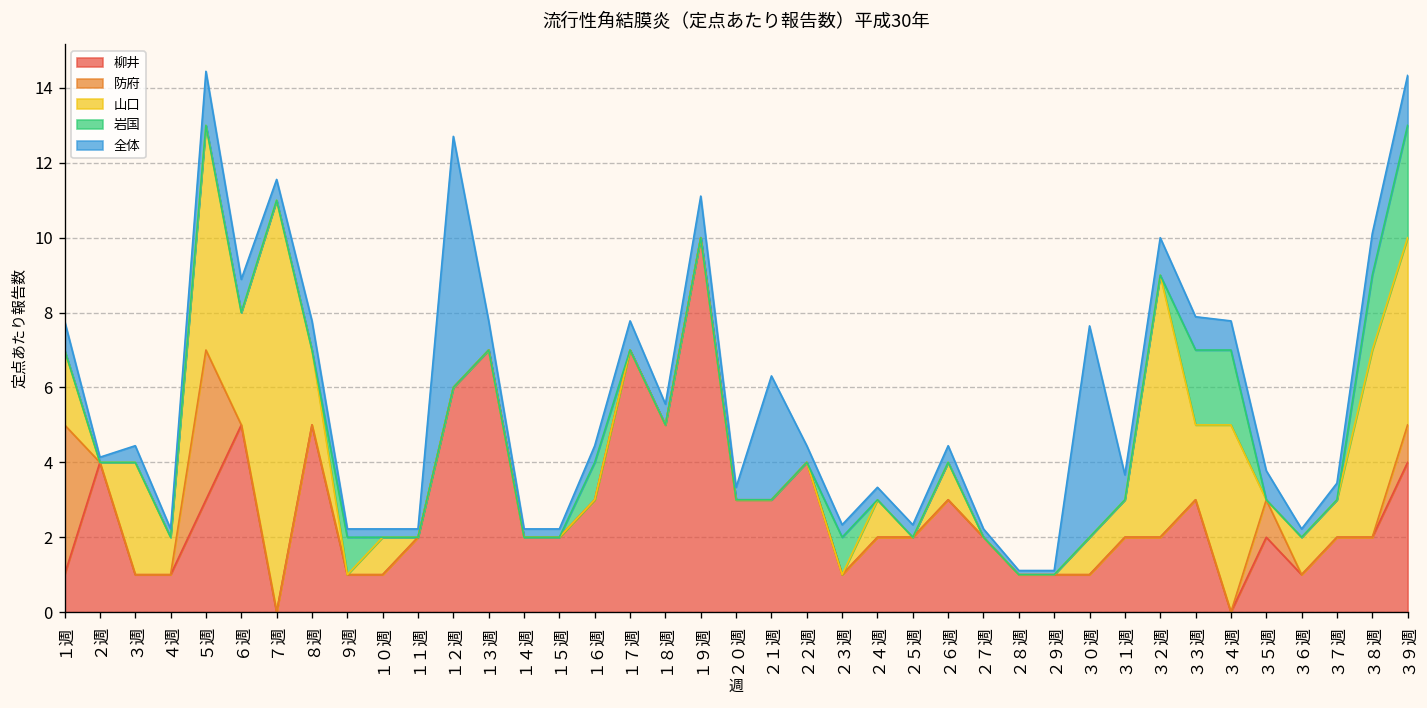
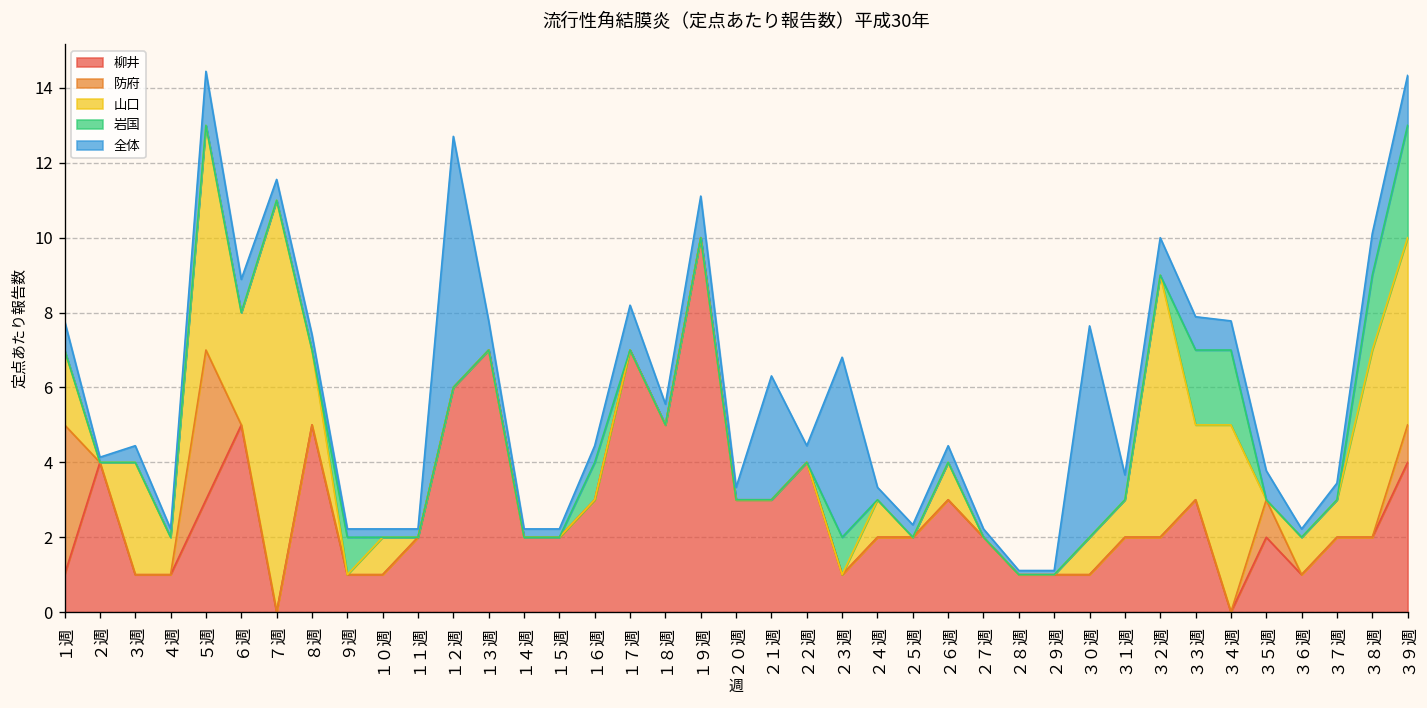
全体, ８週: 0.8 -> 0.4
全体, １７週: 0.8 -> 1.2
全体, ２３週: 0.3 -> 4.8
